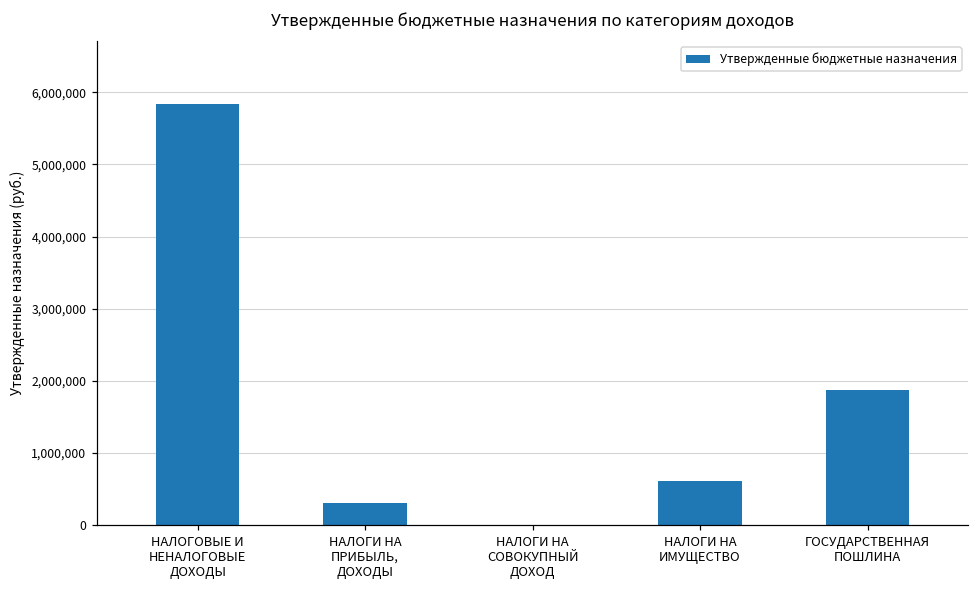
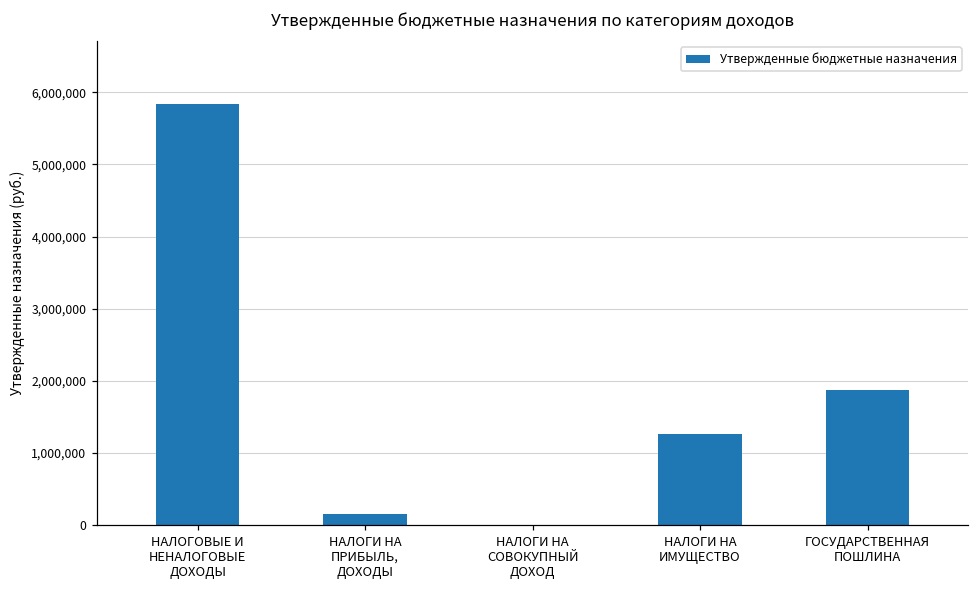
НАЛОГИ НА ПРИБЫЛЬ, ДОХОДЫ: 300,000 -> 200,000
НАЛОГИ НА ИМУЩЕСТВО: 600,000 -> 1,300,000
